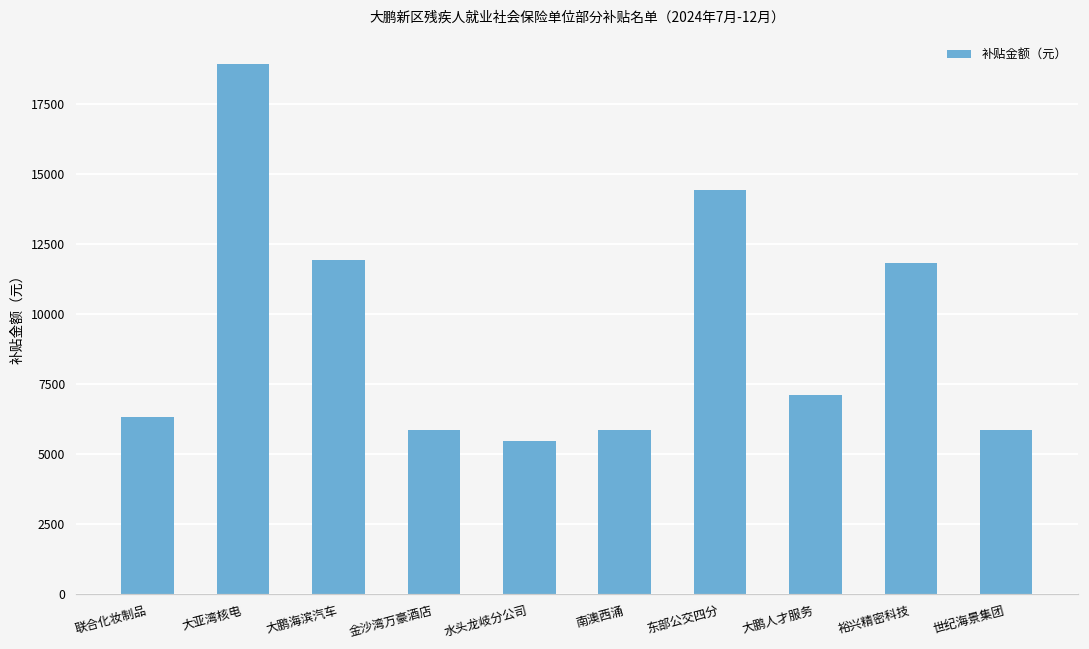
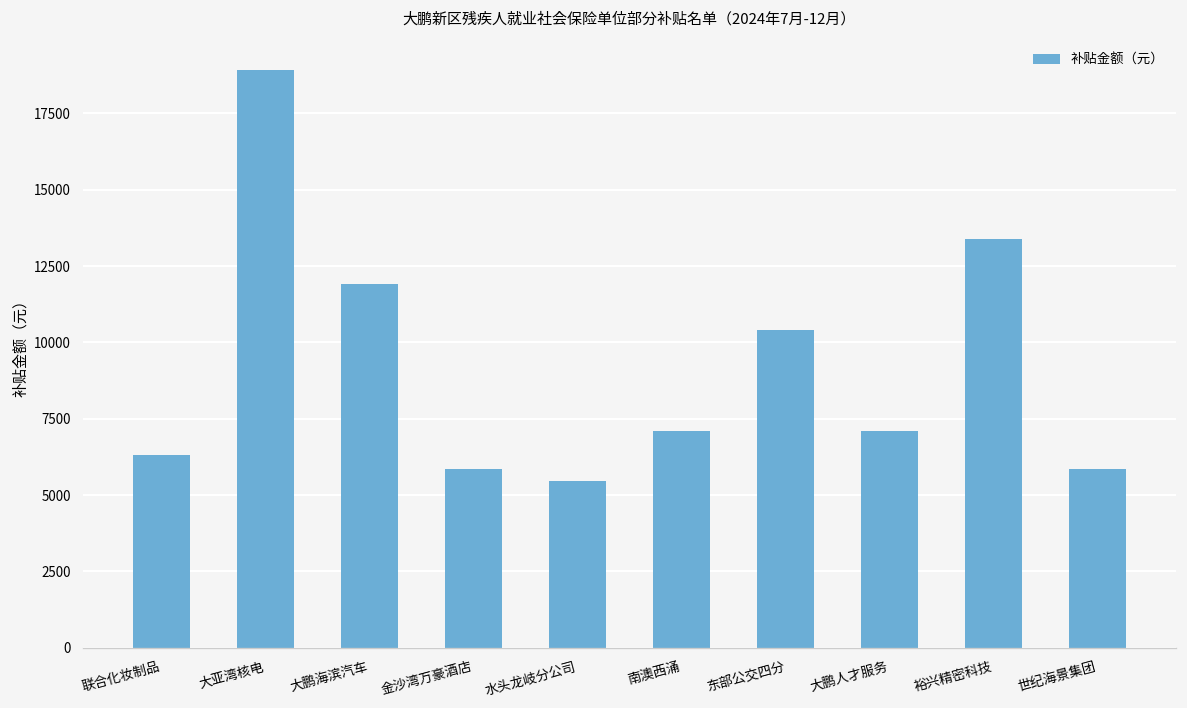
南澳西涌: 5900 -> 7100
东部公交四分: 14400 -> 10400
裕兴精密科技: 11800 -> 13400
